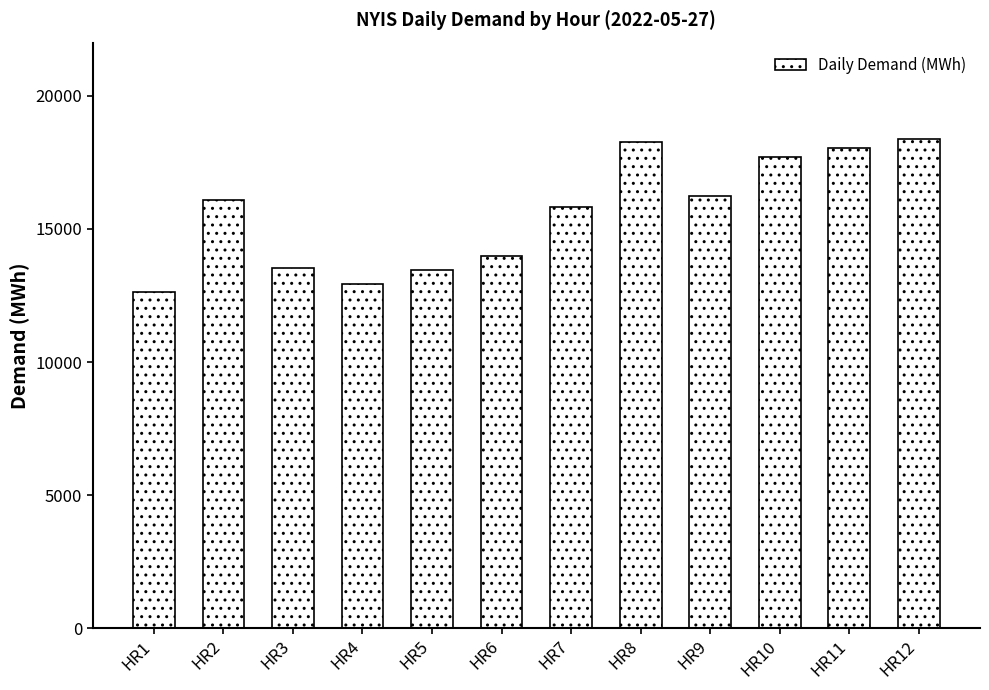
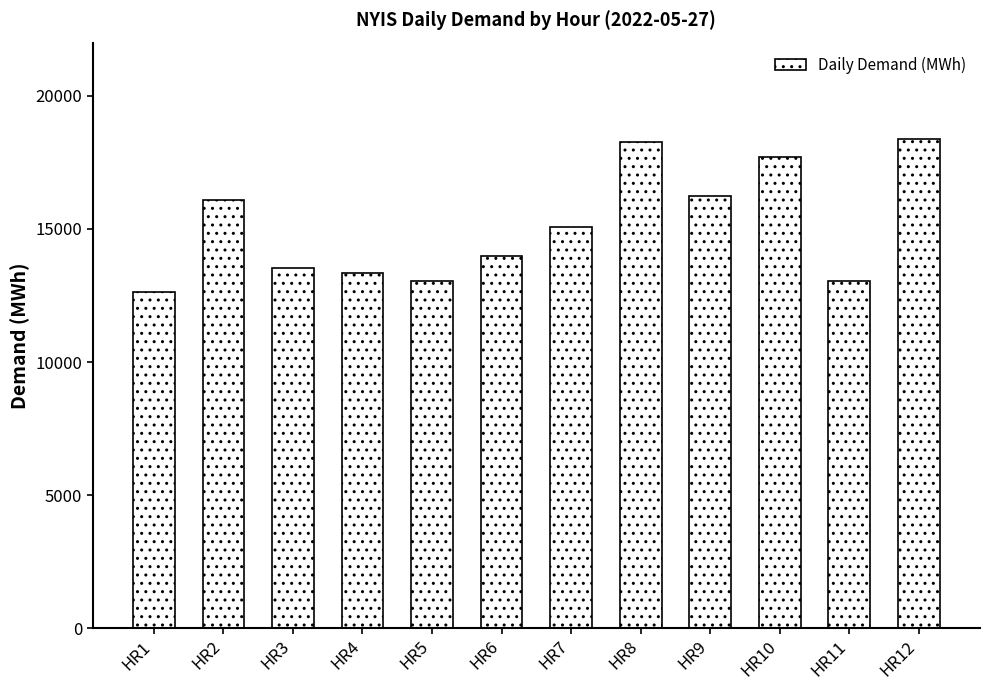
HR4: 12900 -> 13400
HR5: 13500 -> 13000
HR7: 15800 -> 15100
HR11: 18000 -> 13000
